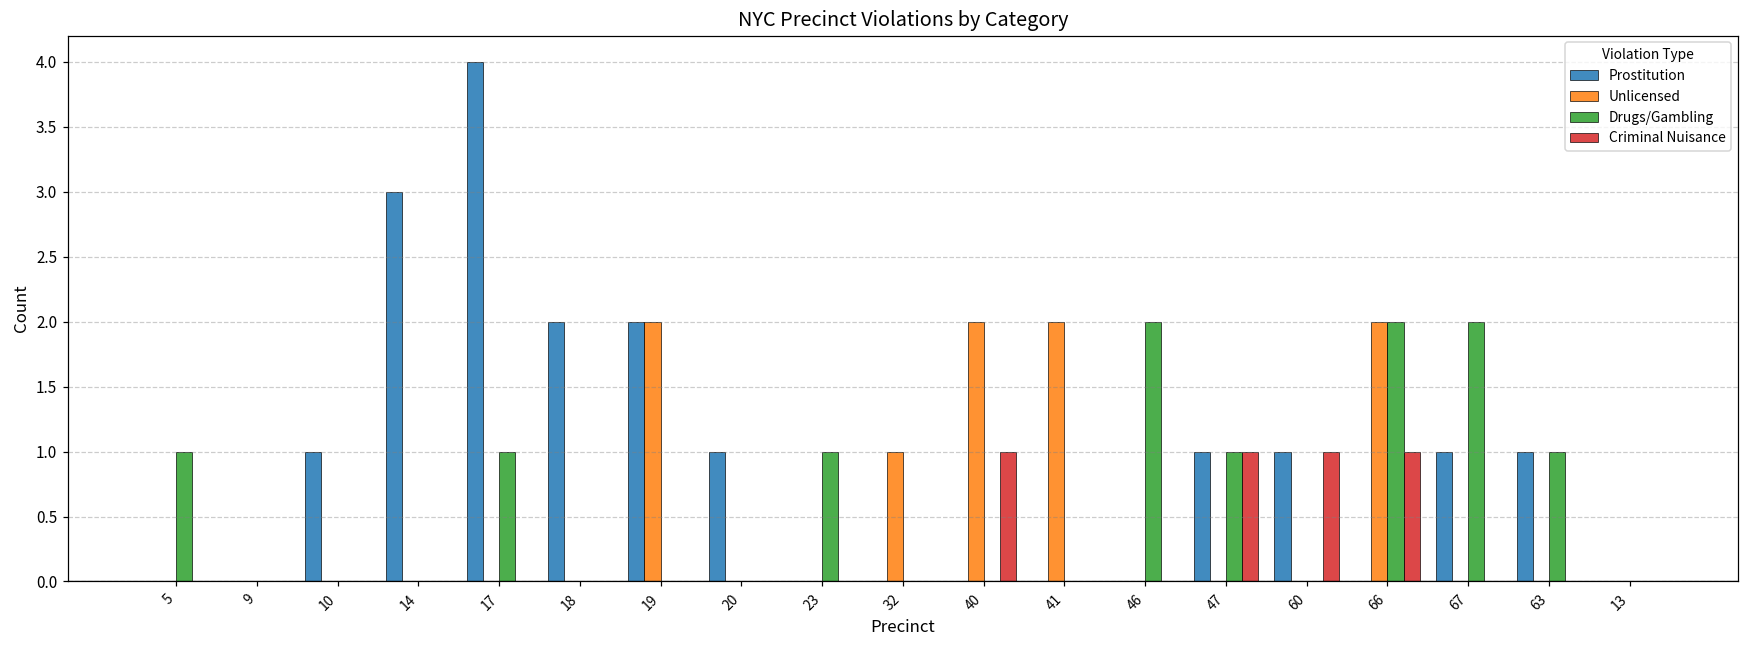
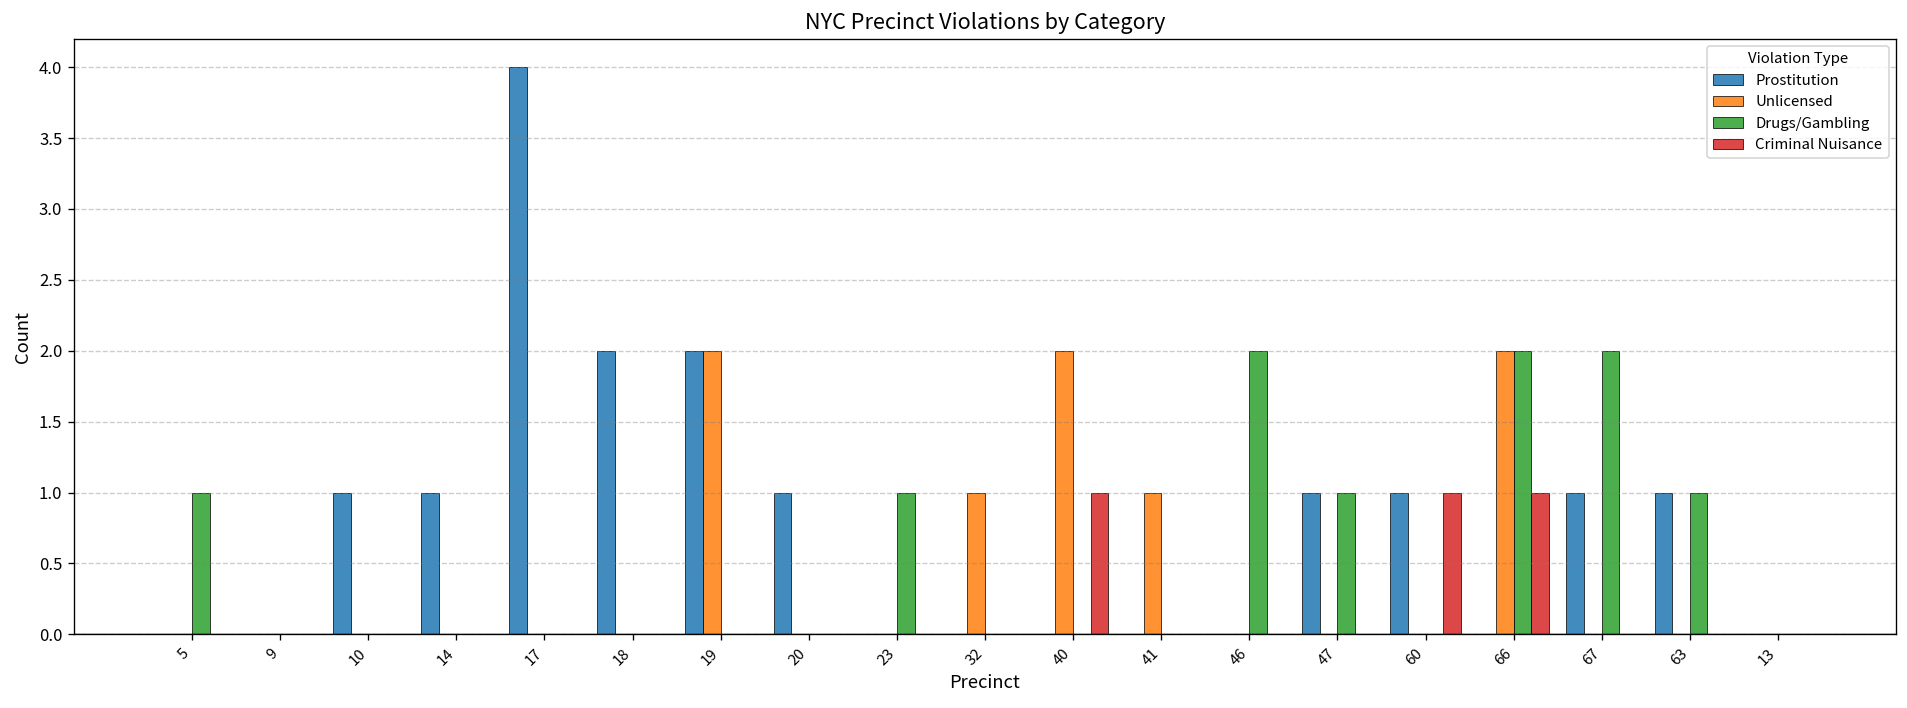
Prostitution, 14: 3 -> 1
Drugs/Gambling, 17: 1 -> 0
Unlicensed, 41: 2 -> 1
Criminal Nuisance, 47: 1 -> 0
